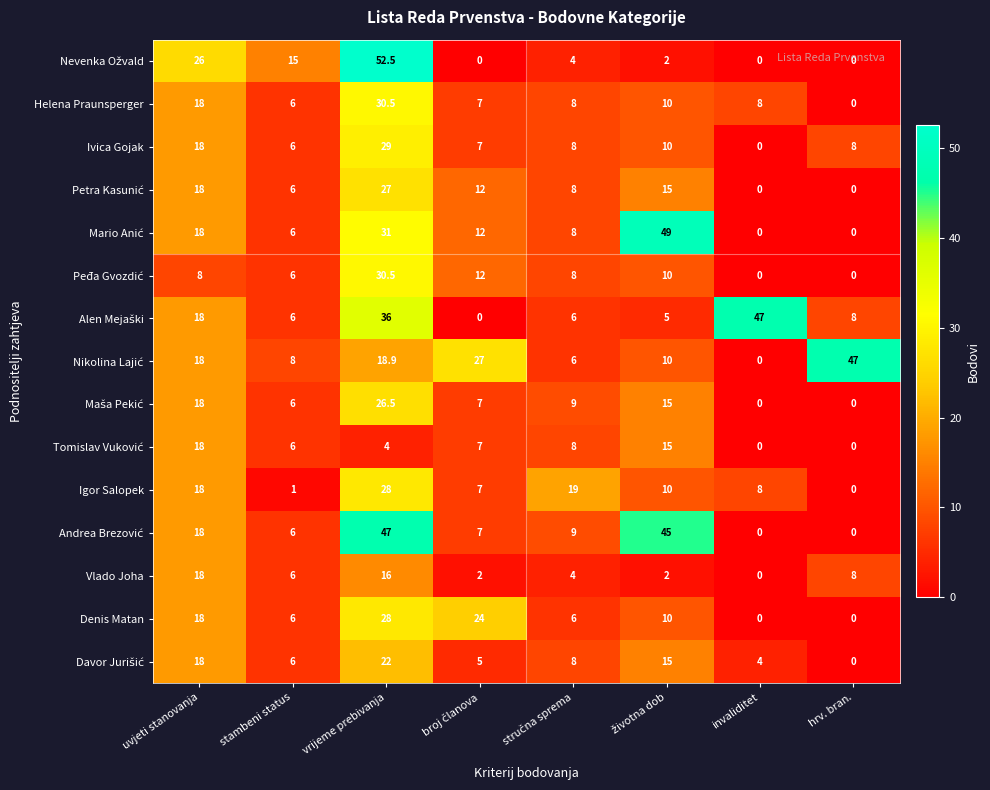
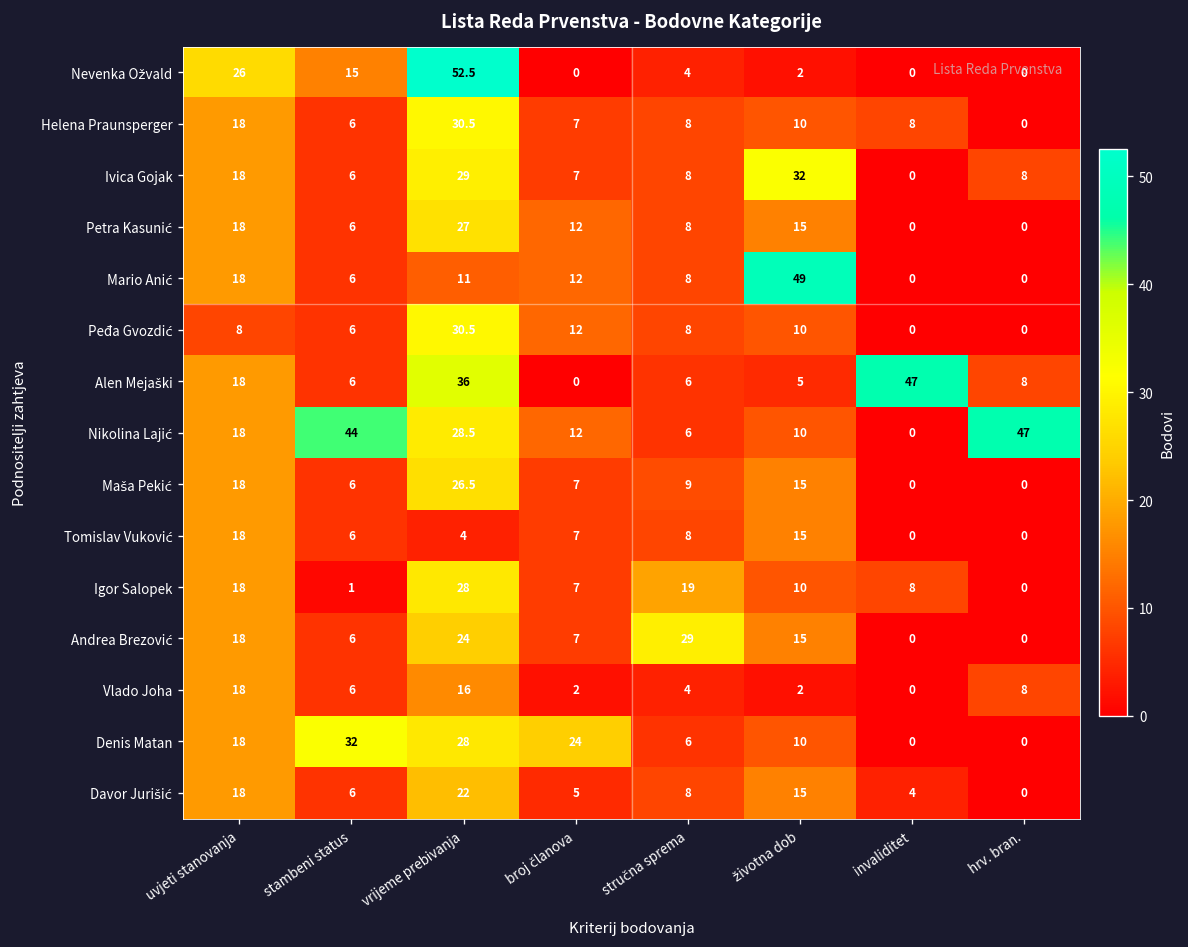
Ivica Gojak, životna dob: 10 -> 32
Mario Anić, vrijeme prebivanja: 31 -> 11
Nikolina Lajić, stambeni status: 8 -> 44
Nikolina Lajić, vrijeme prebivanja: 18.9 -> 28.5
Nikolina Lajić, broj članova: 27 -> 12
Andrea Brezović, vrijeme prebivanja: 47 -> 24
Andrea Brezović, stručna sprema: 9 -> 29
Andrea Brezović, životna dob: 45 -> 15
Denis Matan, stambeni status: 6 -> 32
